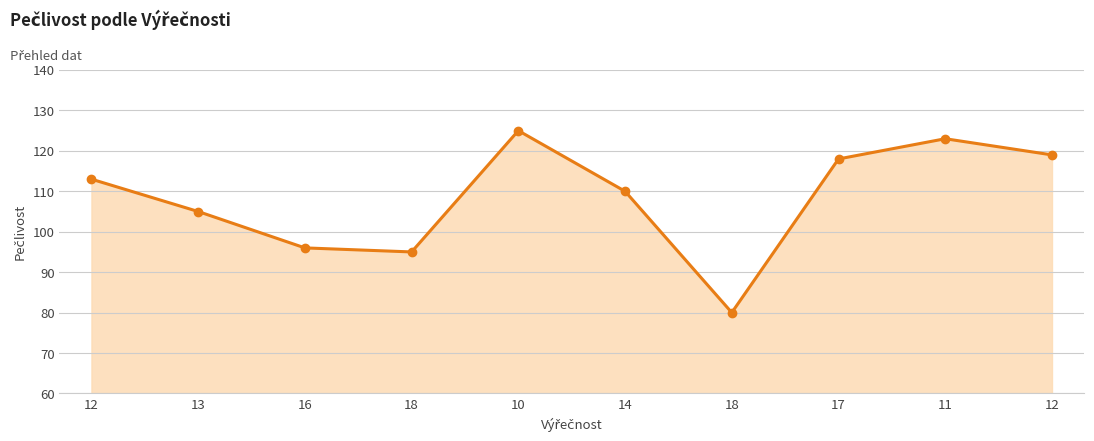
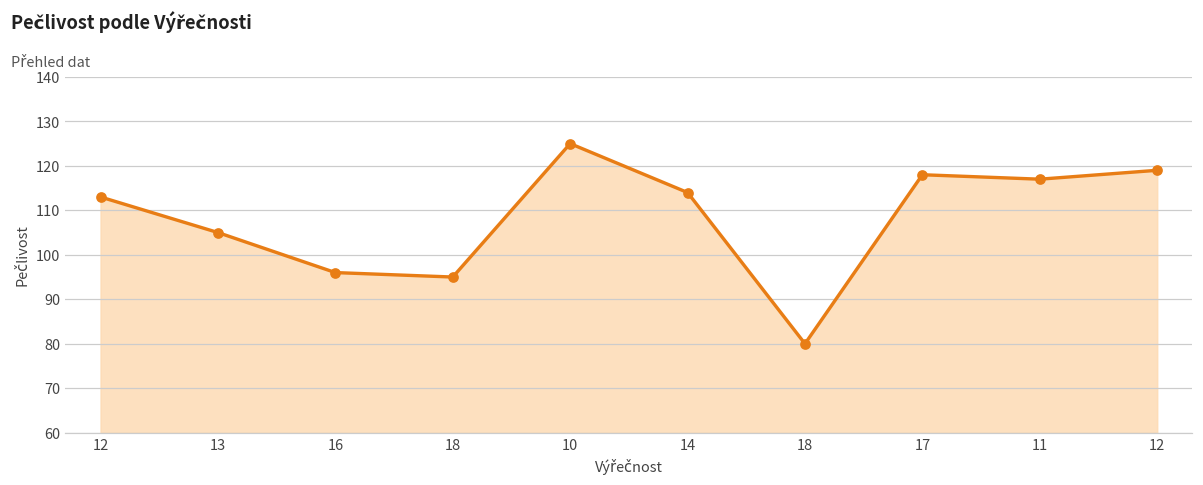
14: 110 -> 114
11: 123 -> 117
